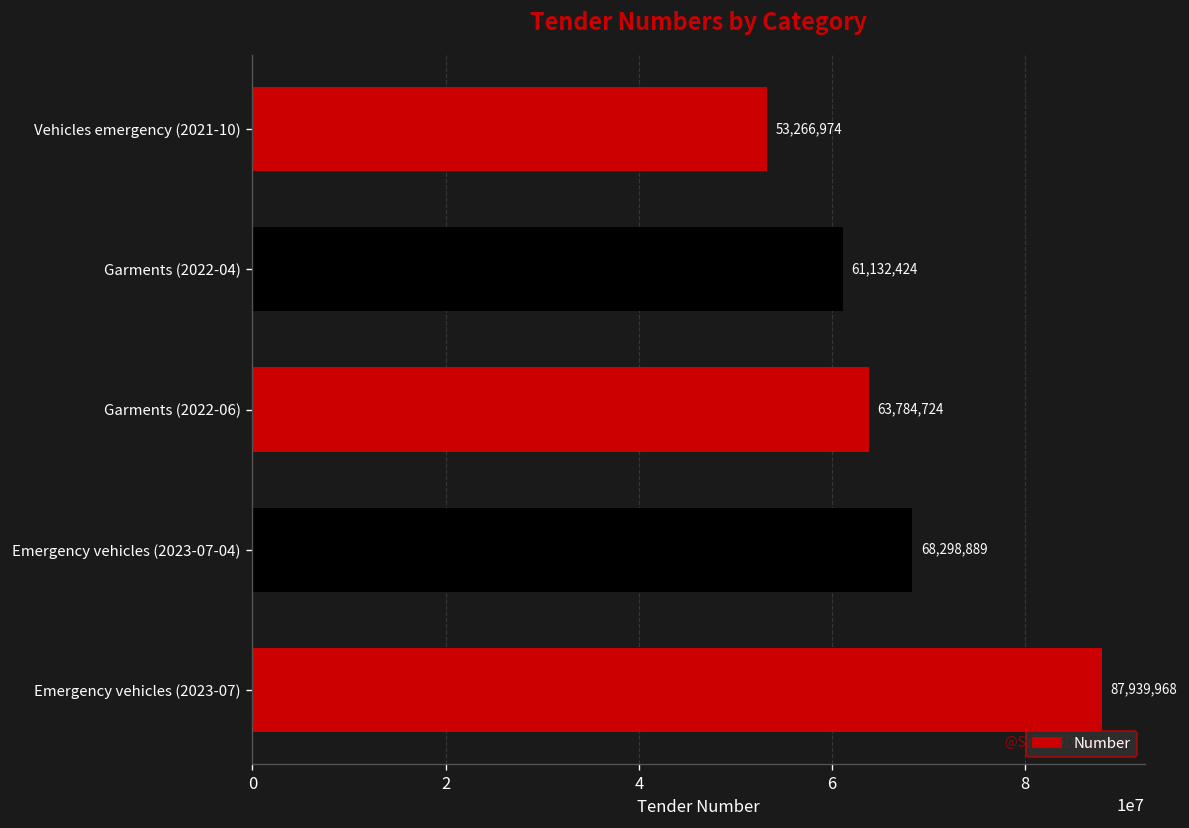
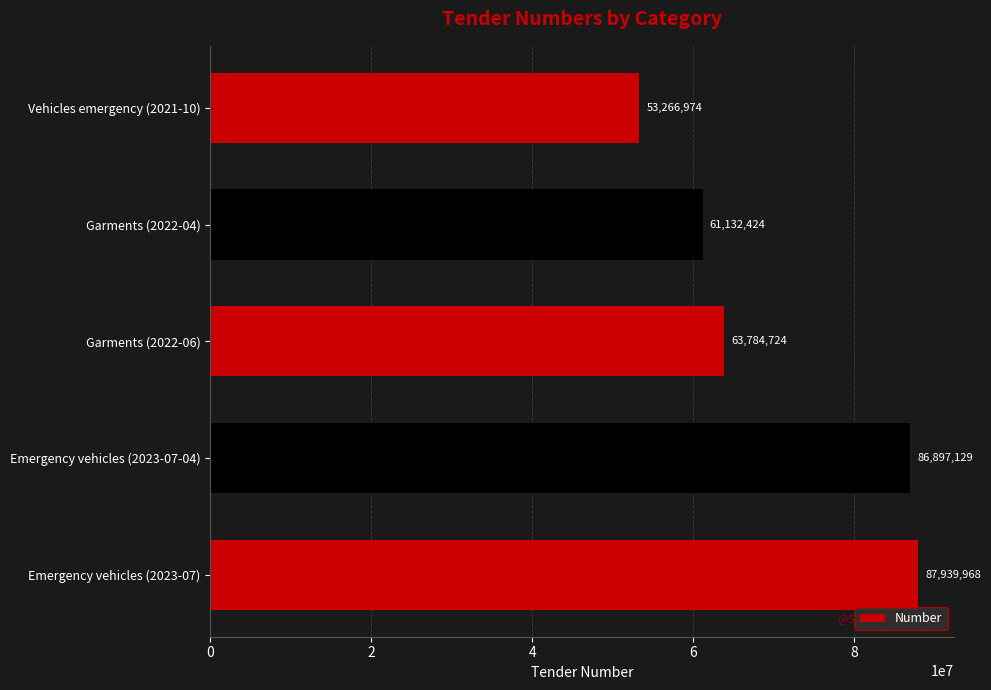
Emergency vehicles (2023-07-04): 68,298,889 -> 86,897,129
